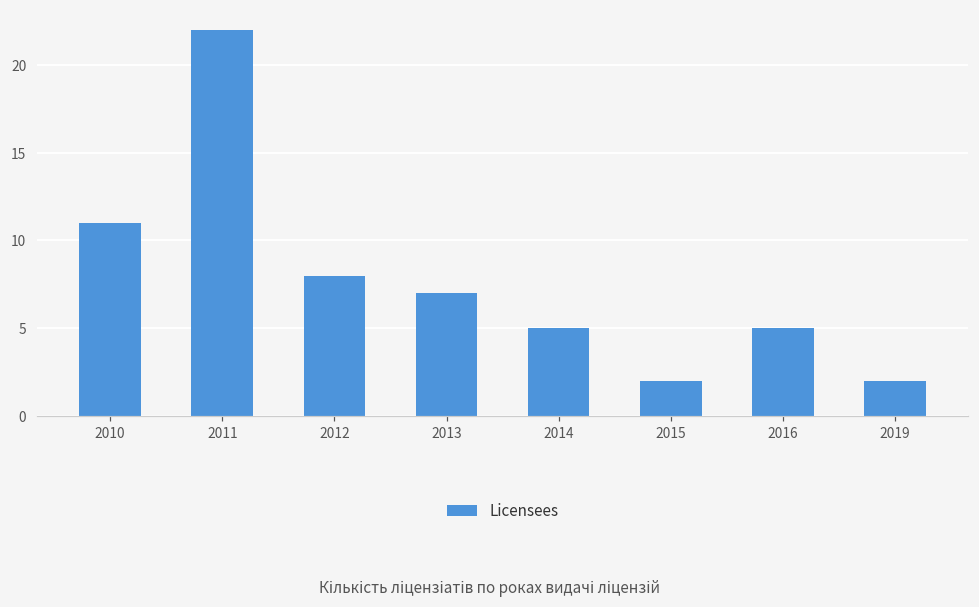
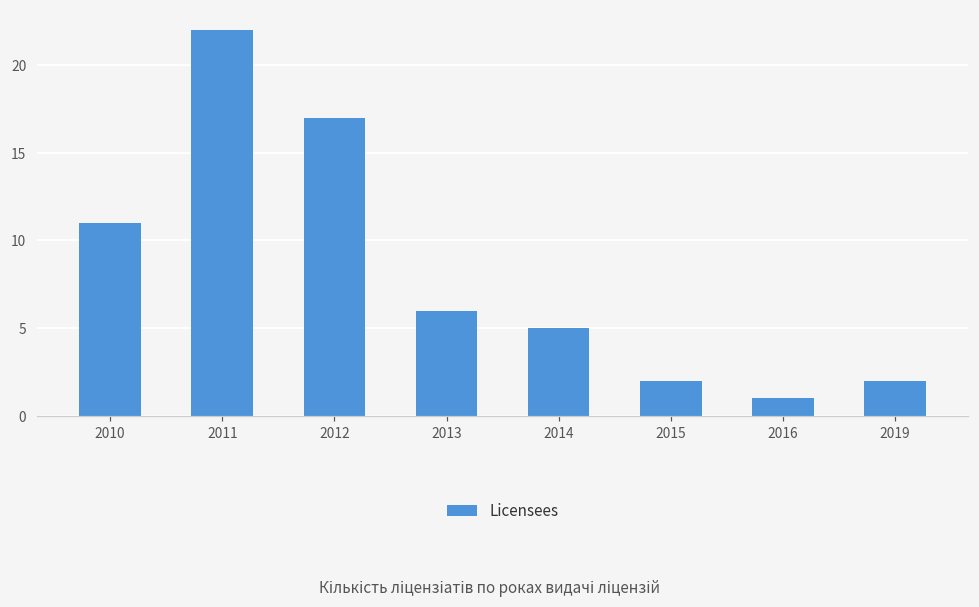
2012: 8 -> 17
2013: 7 -> 6
2016: 5 -> 1
